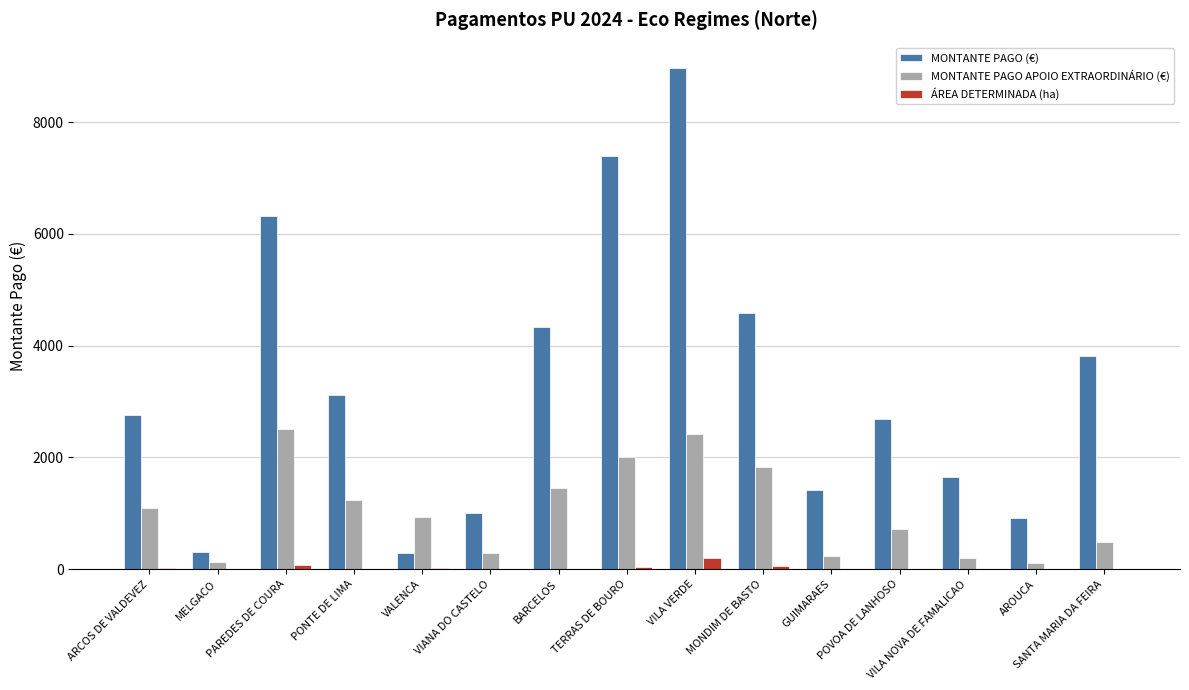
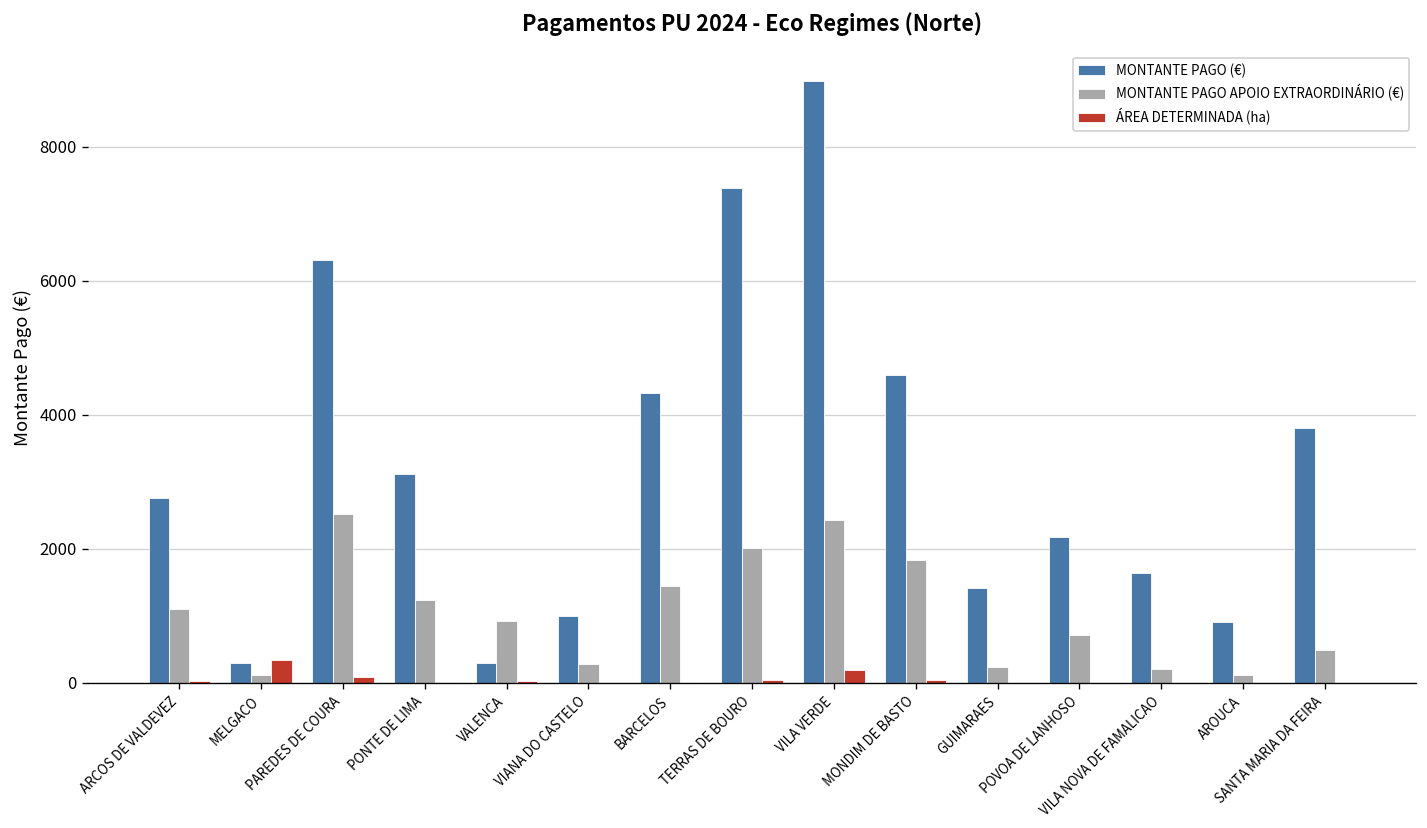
ÁREA DETERMINADA (ha), MELGACO: 0 -> 300
MONTANTE PAGO (€), POVOA DE LANHOSO: 2700 -> 2200
